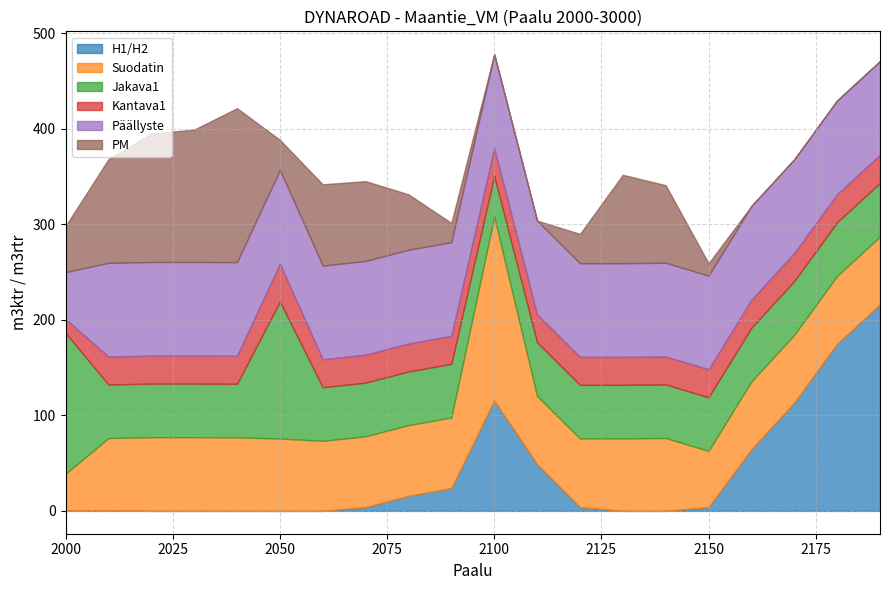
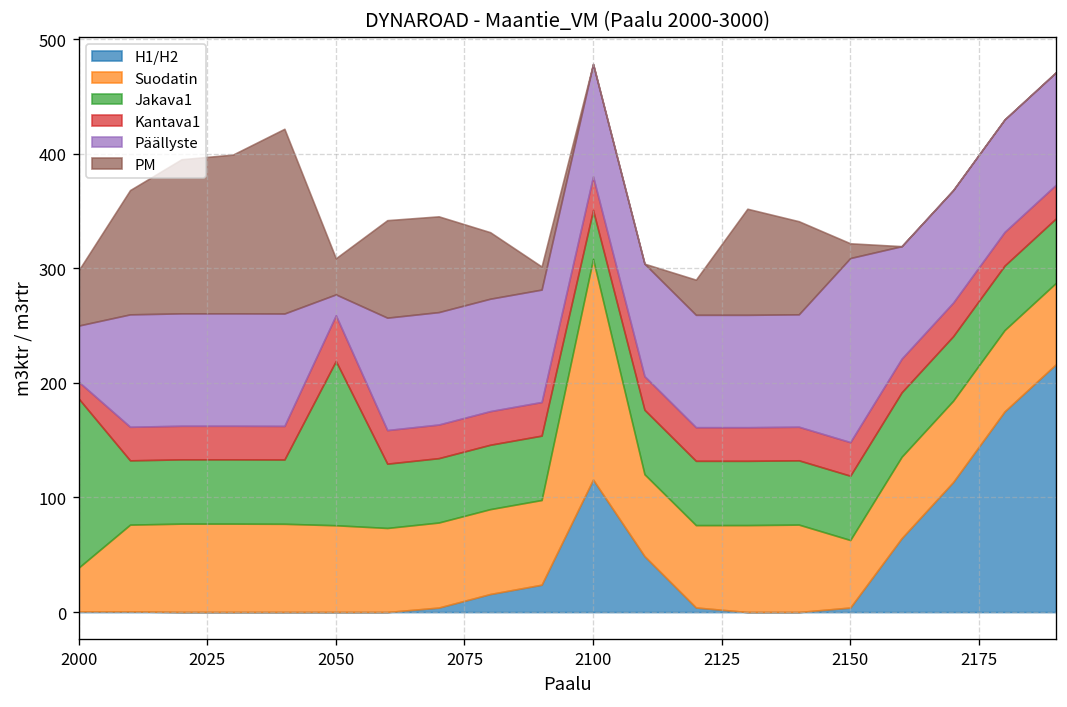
Päällyste, 2050: 100 -> 20
Päällyste, 2150: 100 -> 160
